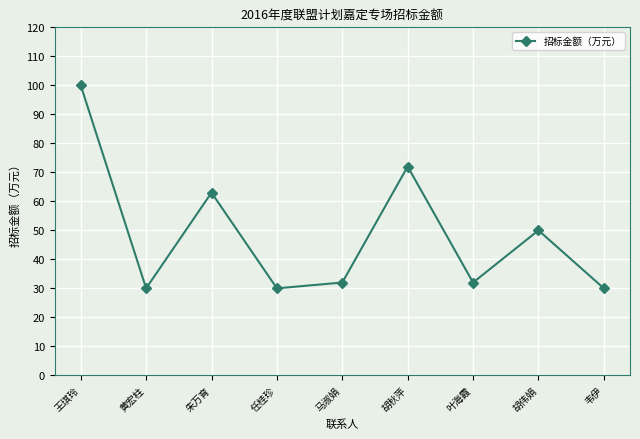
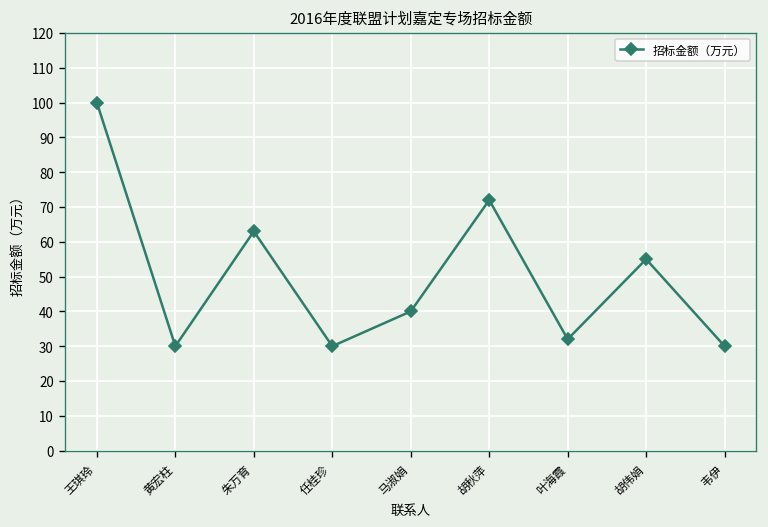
马淑娟: 32 -> 40
胡伟娟: 50 -> 55
